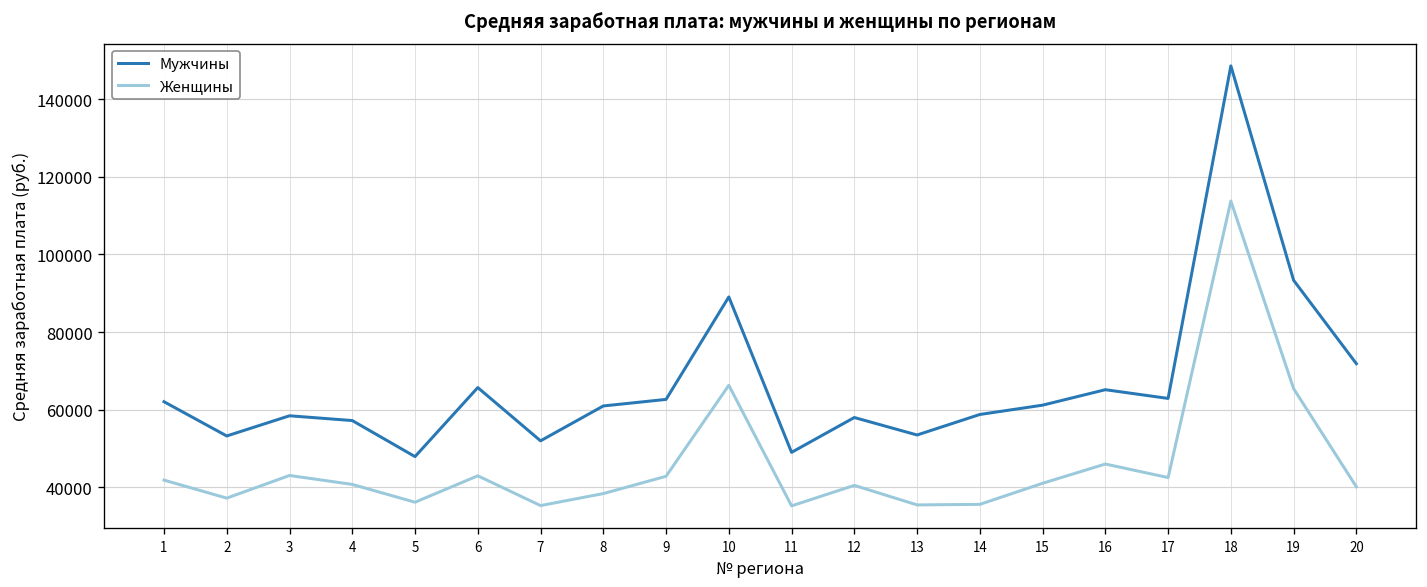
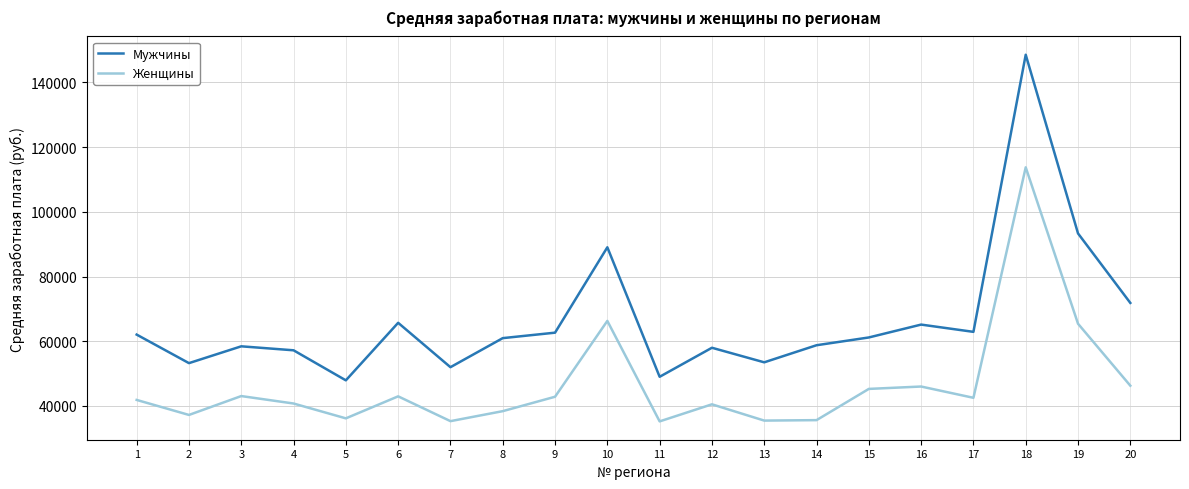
Женщины, 15: 41000 -> 45000
Женщины, 20: 40000 -> 46000
